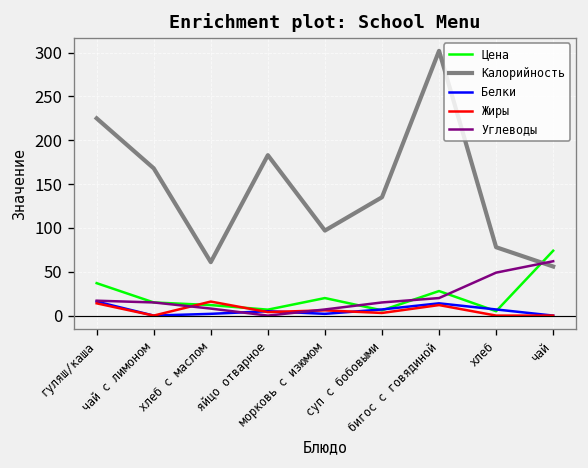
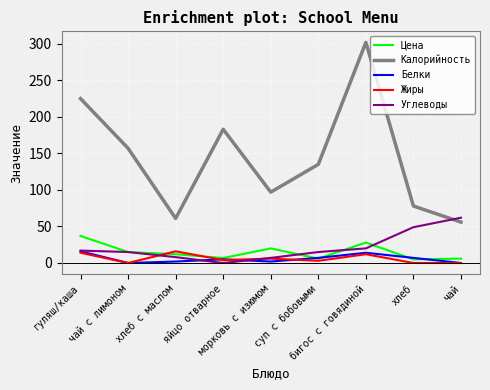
Калорийность, чай с лимоном: 170 -> 160
Цена, чай: 70 -> 10
